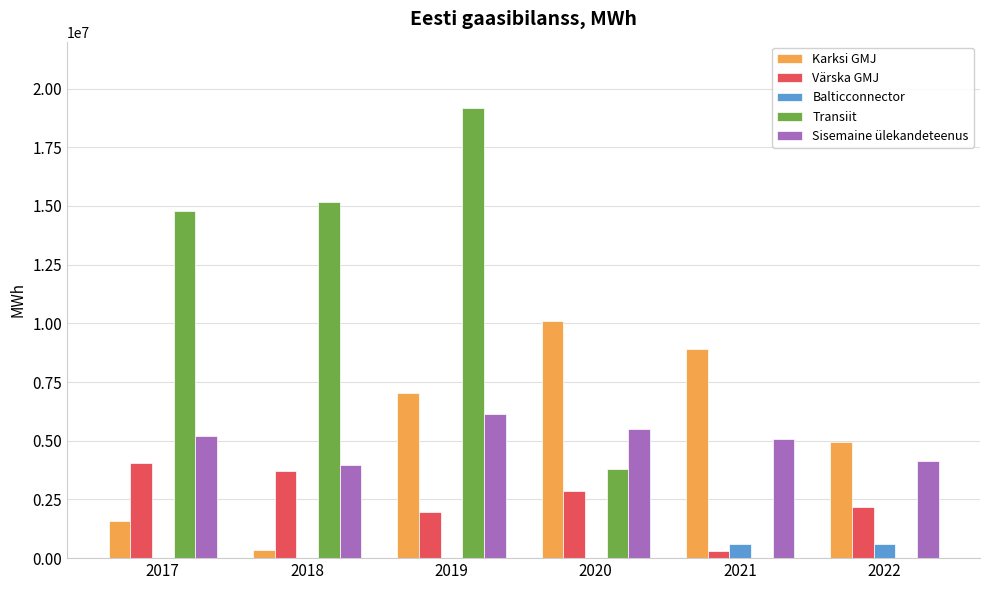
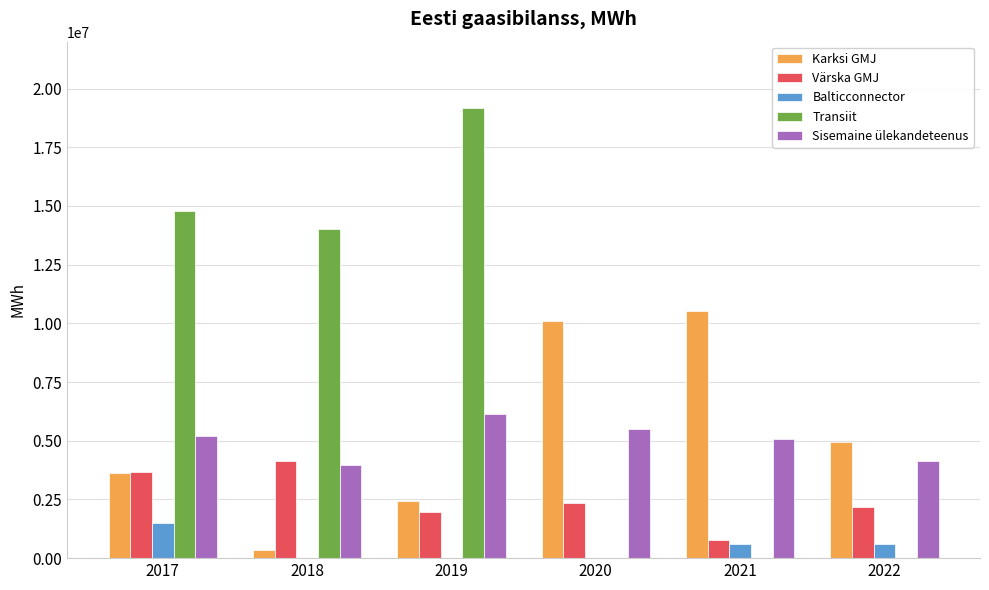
Karksi GMJ, 2017: 1600000 -> 3600000
Värska GMJ, 2017: 4000000 -> 3700000
Balticconnector, 2017: 0 -> 1500000
Värska GMJ, 2018: 3700000 -> 4100000
Transiit, 2018: 15200000 -> 14000000
Karksi GMJ, 2019: 7000000 -> 2400000
Värska GMJ, 2020: 2900000 -> 2300000
Transiit, 2020: 3800000 -> 0
Karksi GMJ, 2021: 8900000 -> 10500000
Värska GMJ, 2021: 300000 -> 800000
